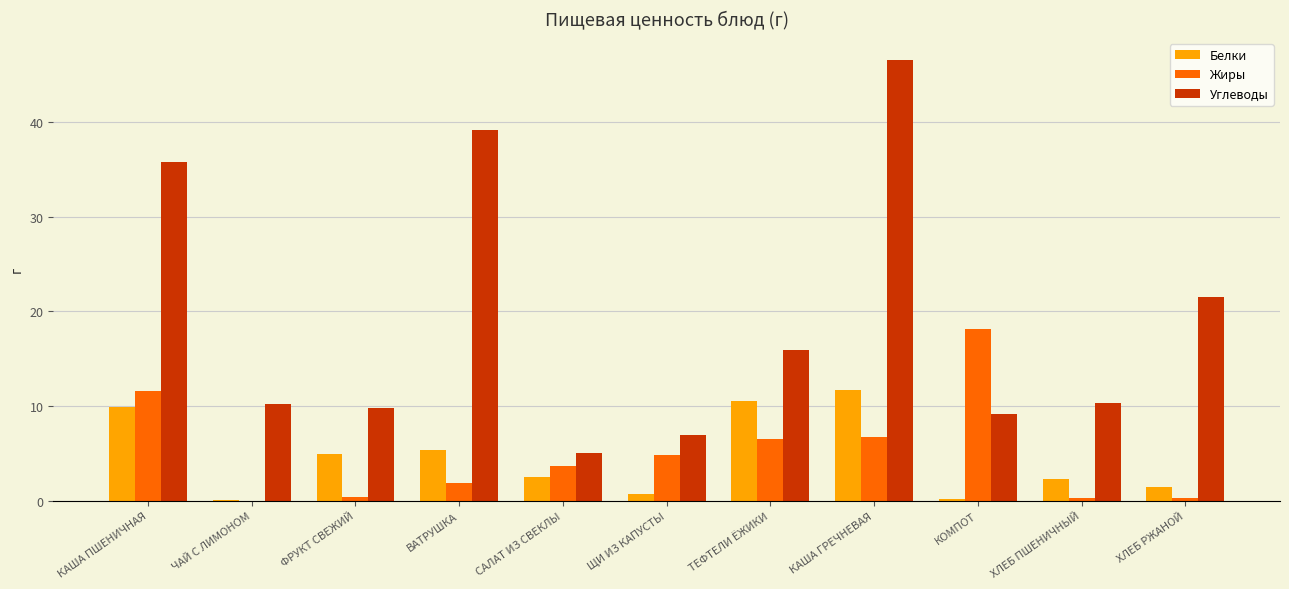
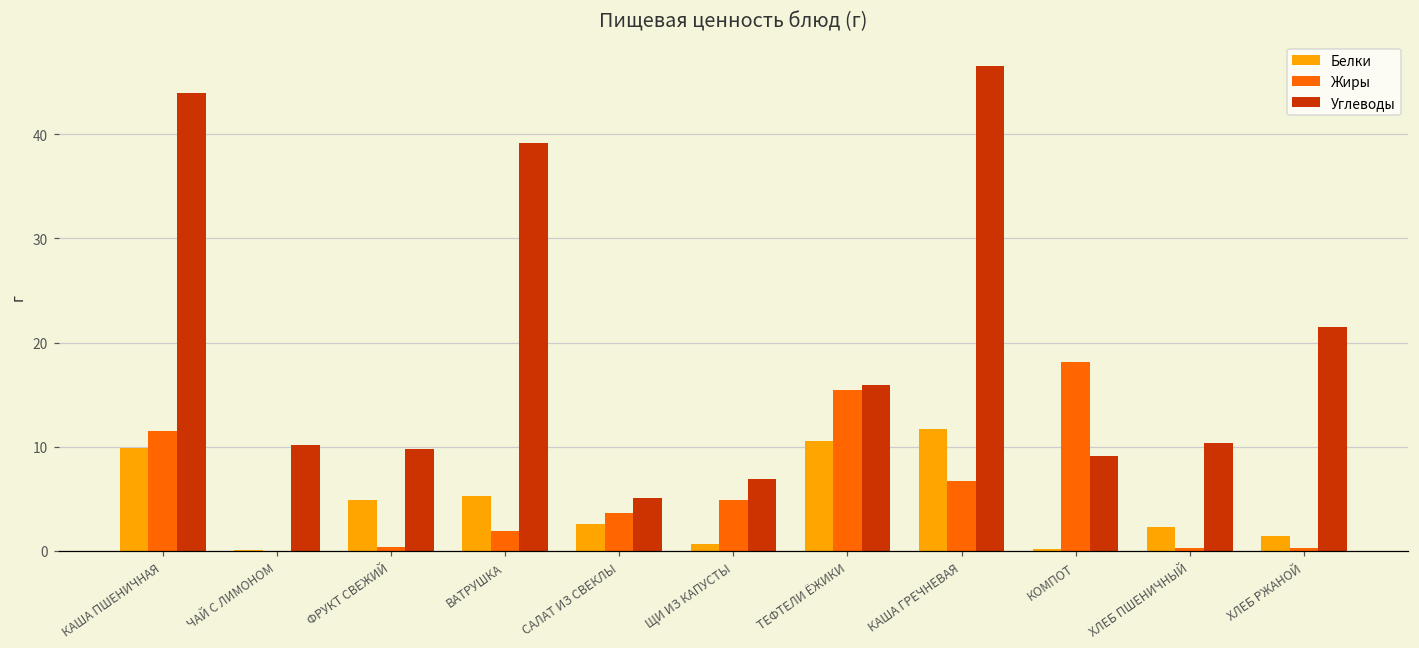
Углеводы, КАША ПШЕНИЧНАЯ: 36 -> 44
Жиры, ТЕФТЕЛИ ЁЖИКИ: 7 -> 15
